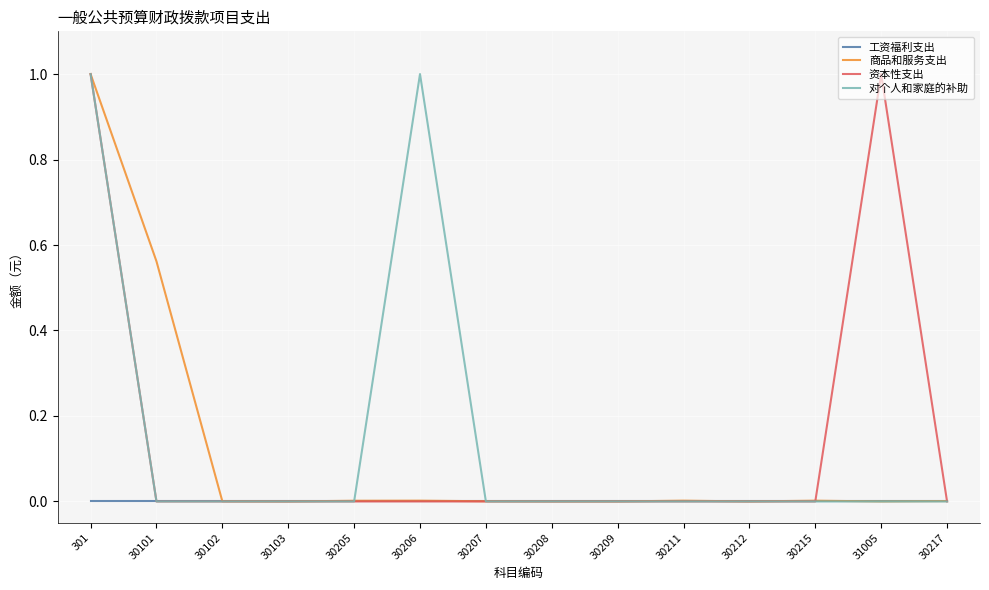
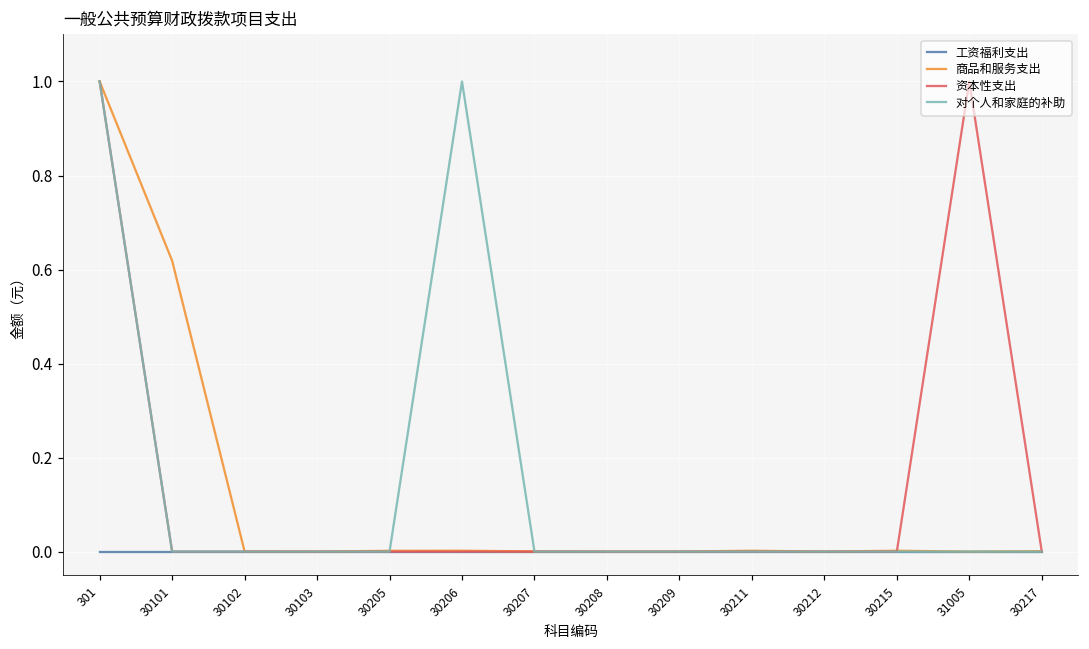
商品和服务支出, 30101: 0.56 -> 0.62
